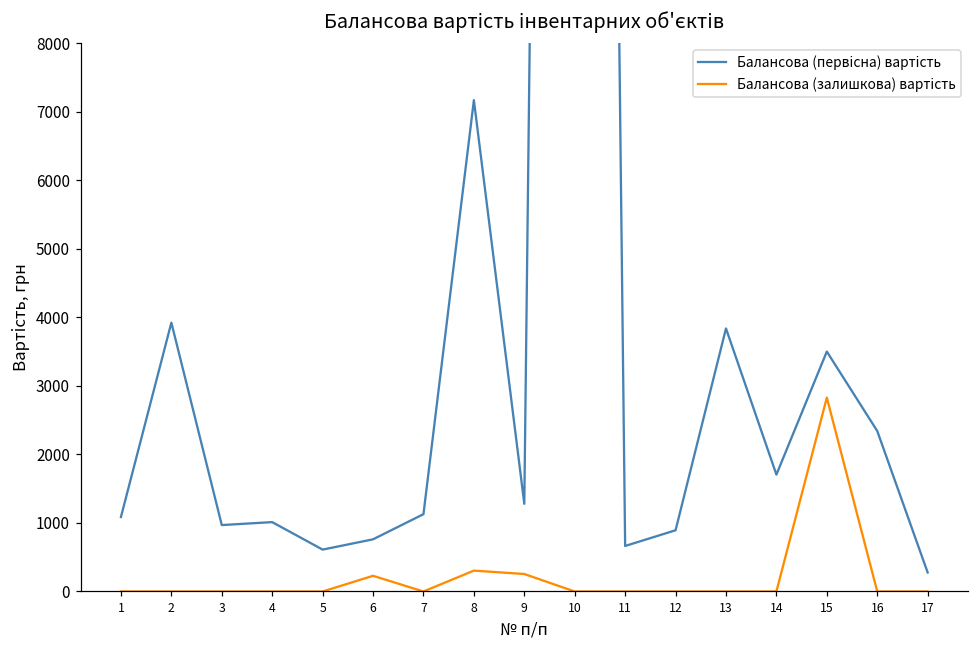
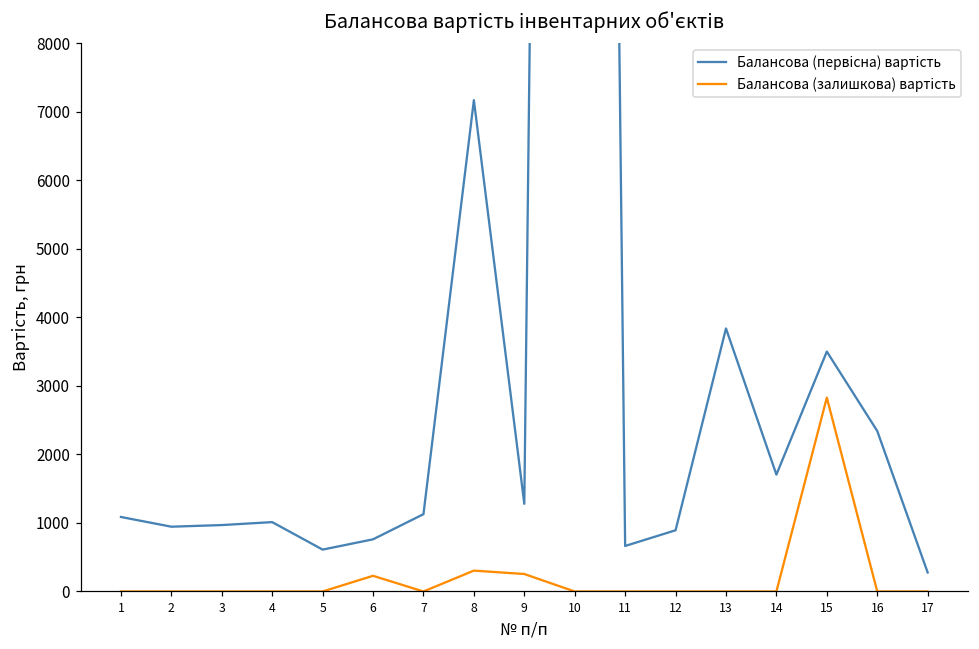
Балансова (первісна) вартість, 2: 3900 -> 900
